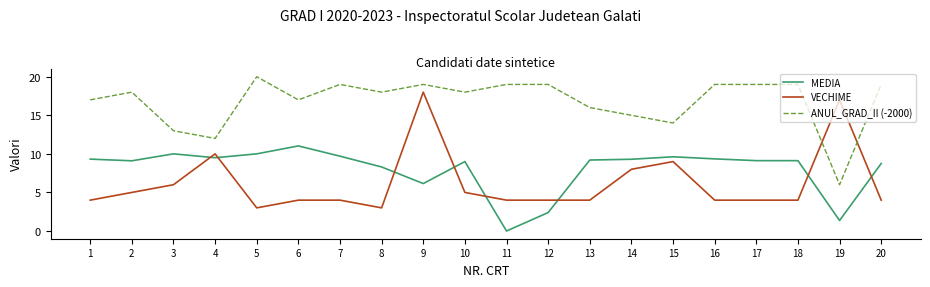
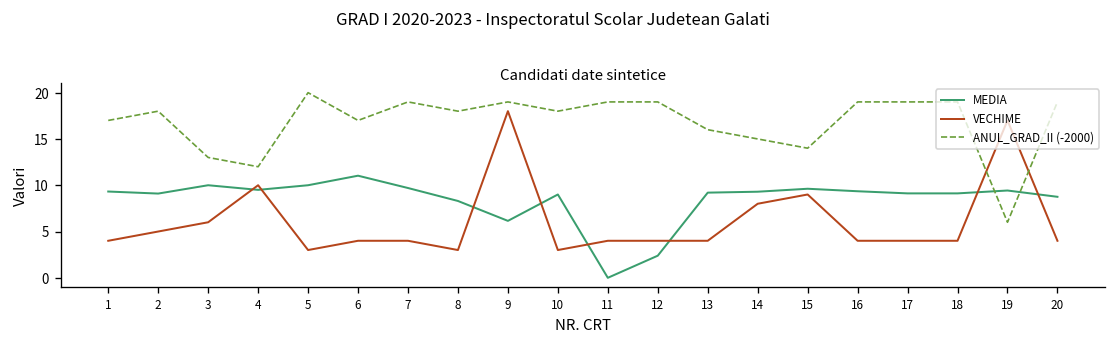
VECHIME, 10: 5 -> 3
MEDIA, 19: 1 -> 9
